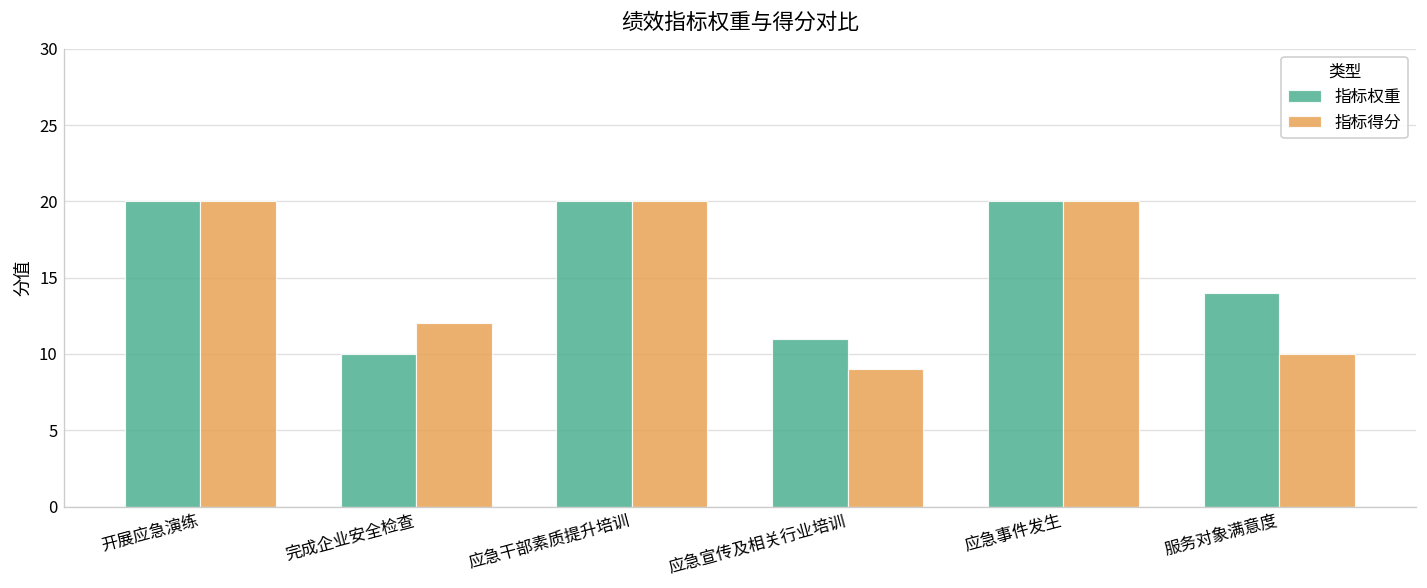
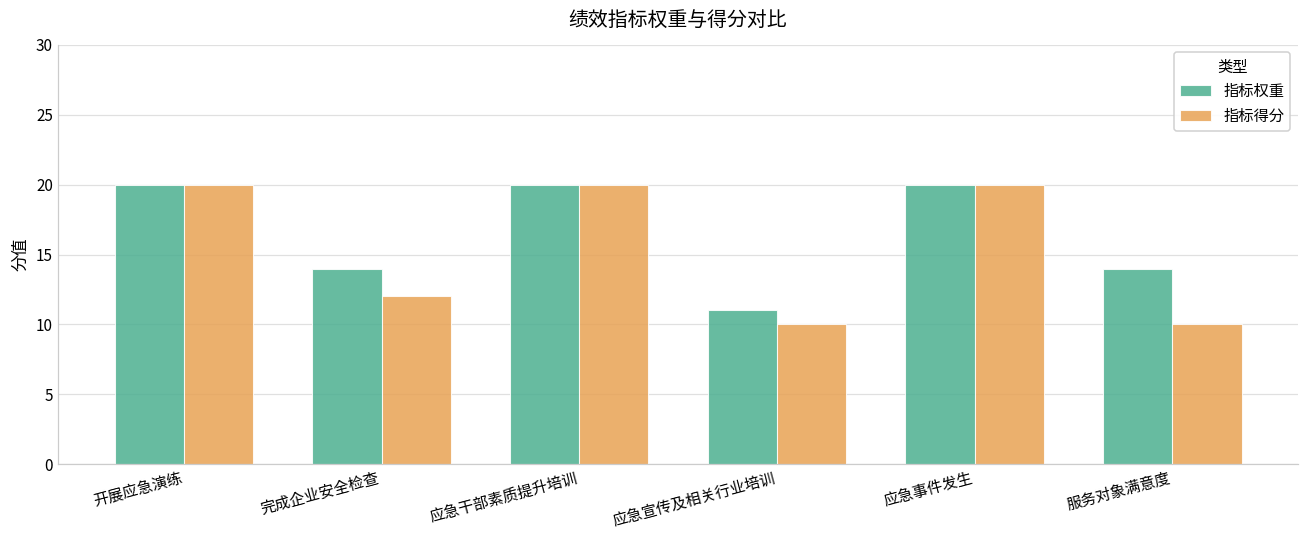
指标权重, 完成企业安全检查: 10 -> 14
指标得分, 应急宣传及相关行业培训: 9 -> 10
